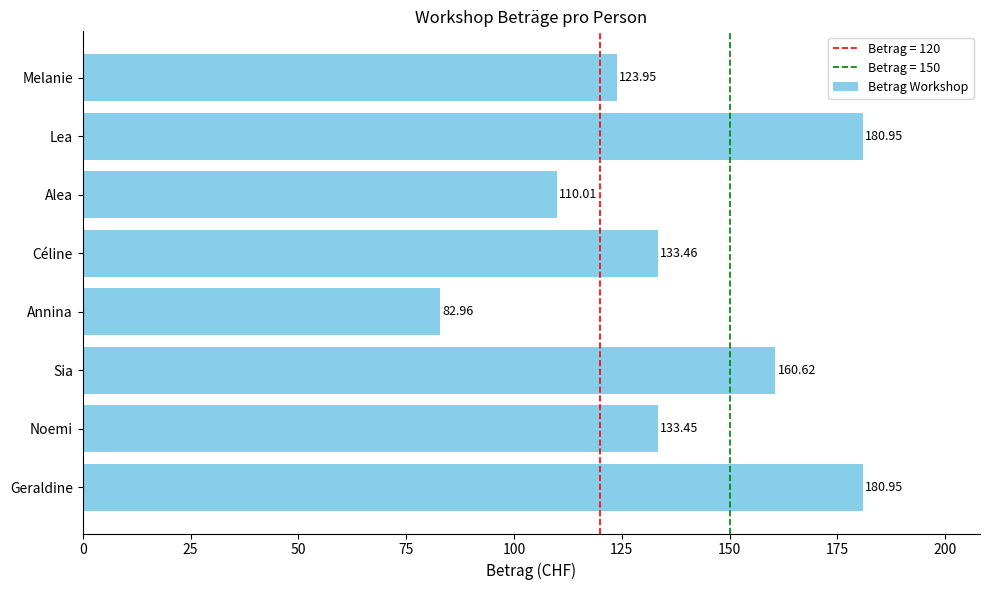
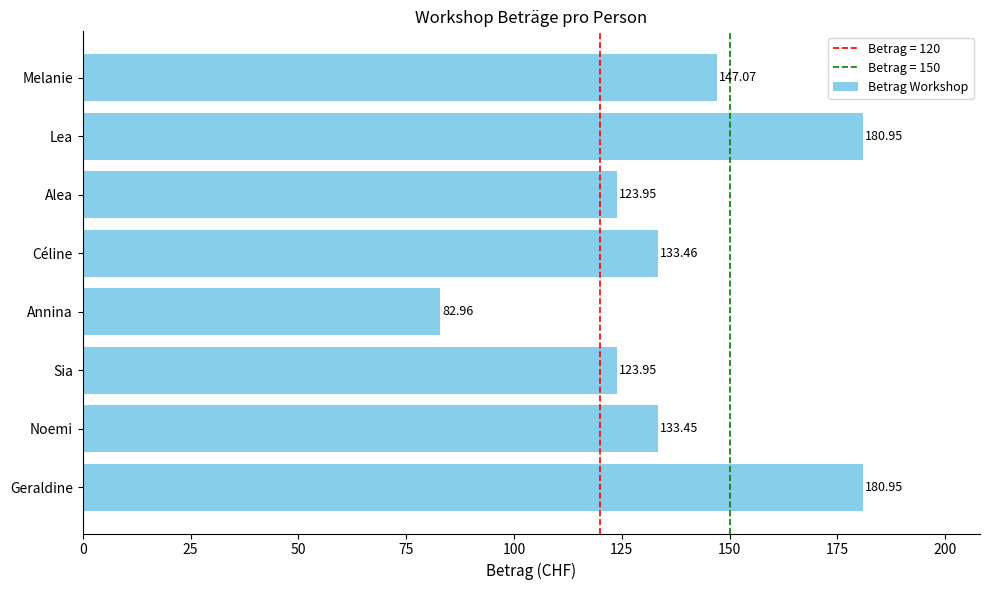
Melanie: 123.95 -> 147.07
Alea: 110.01 -> 123.95
Sia: 160.62 -> 123.95
